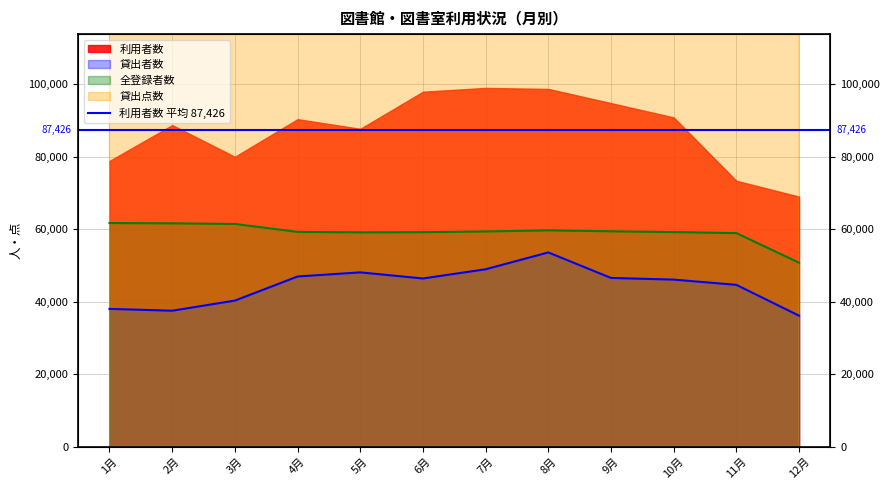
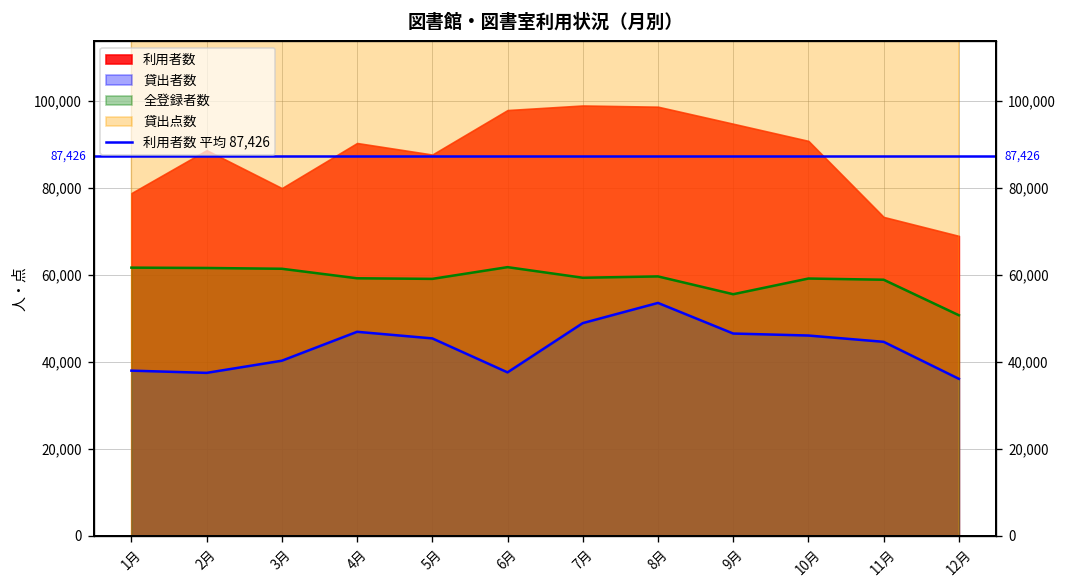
貸出者数, 5月: 48,000 -> 45,000
貸出者数, 6月: 46,000 -> 38,000
全登録者数, 6月: 59,000 -> 62,000
全登録者数, 9月: 59,000 -> 56,000
